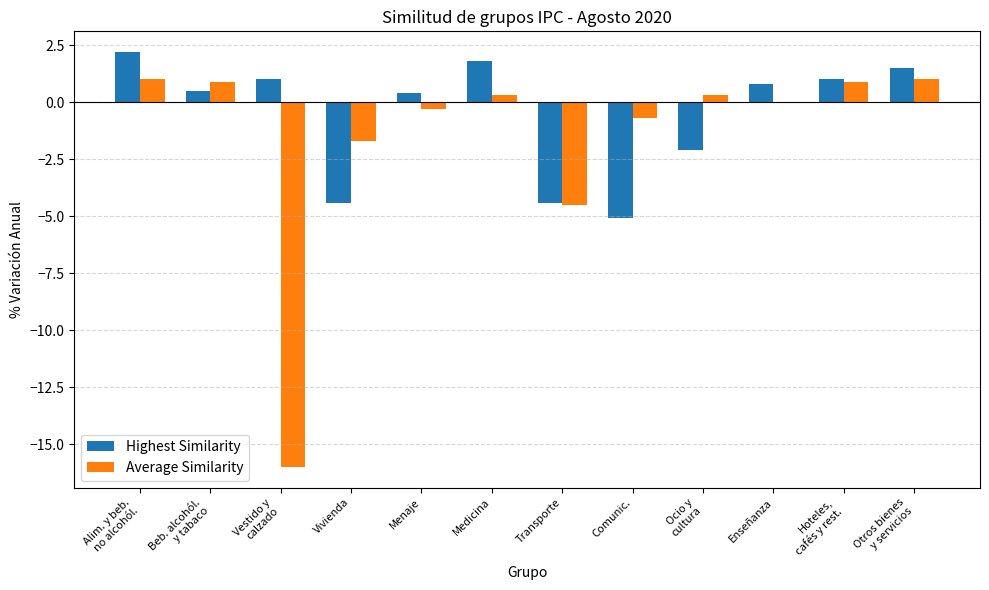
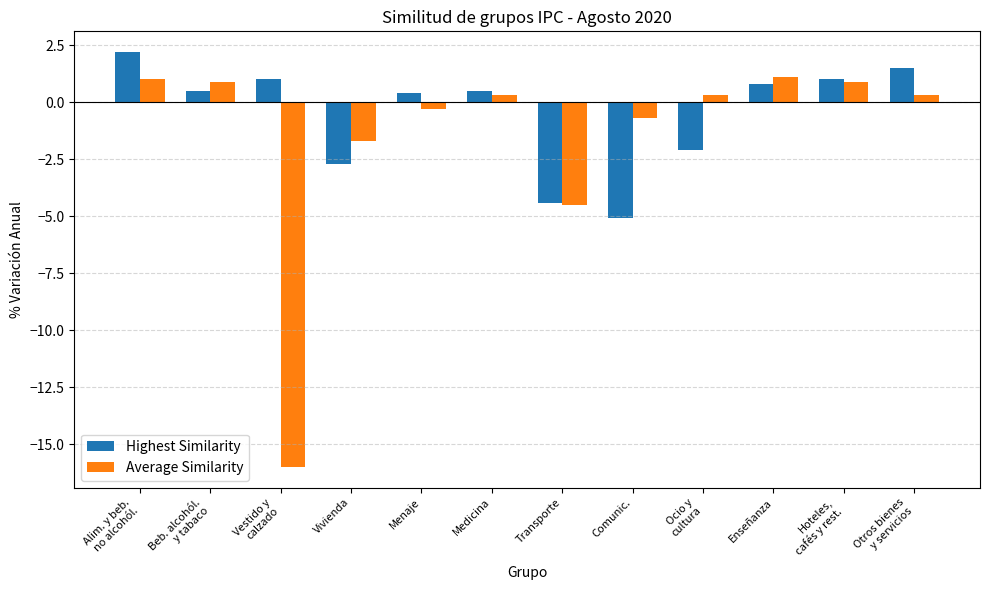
Highest Similarity, Vivienda: -4.4 -> -2.7
Highest Similarity, Medicina: 1.8 -> 0.5
Average Similarity, Enseñanza: 0.0 -> 1.1
Average Similarity, Otros bienes y servicios: 1.0 -> 0.3
